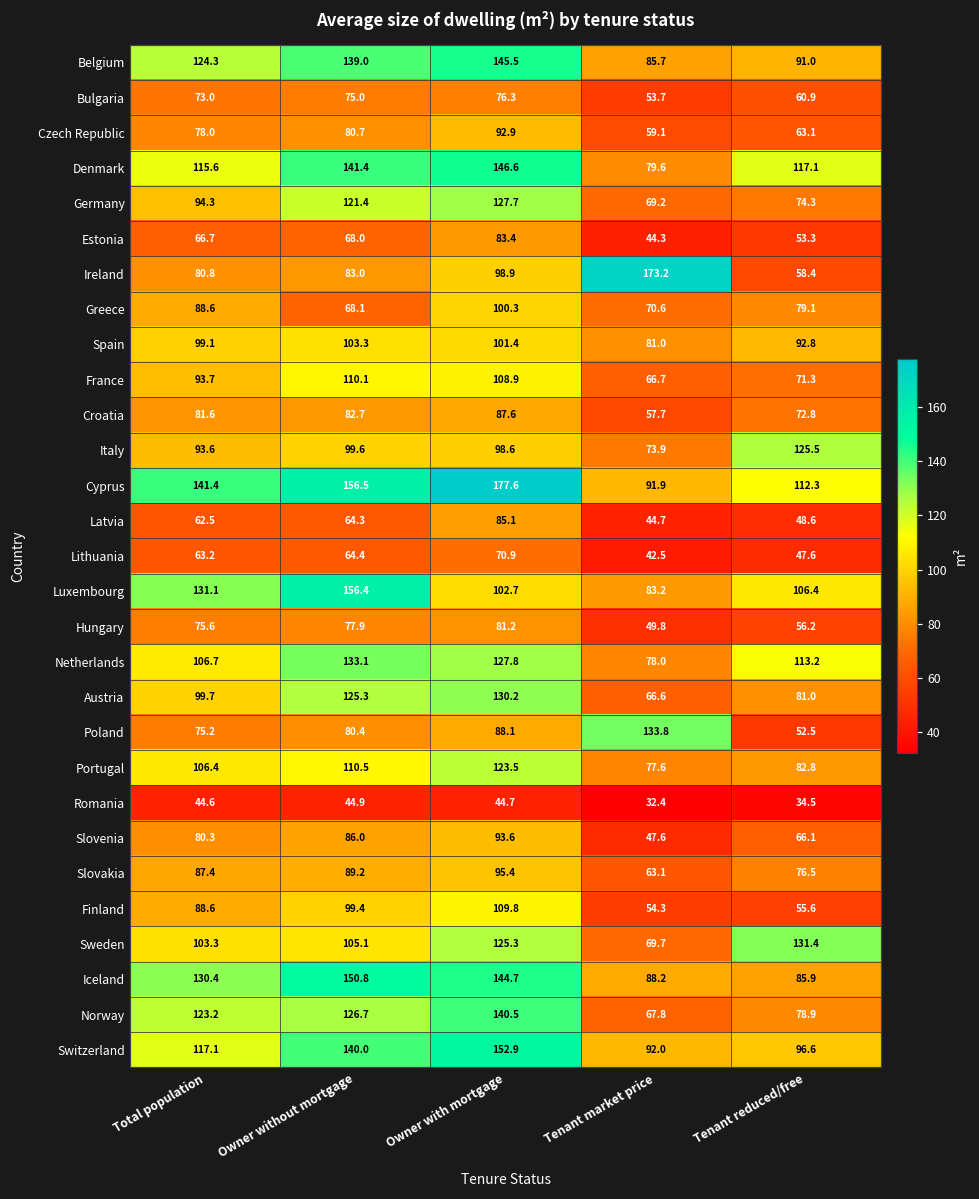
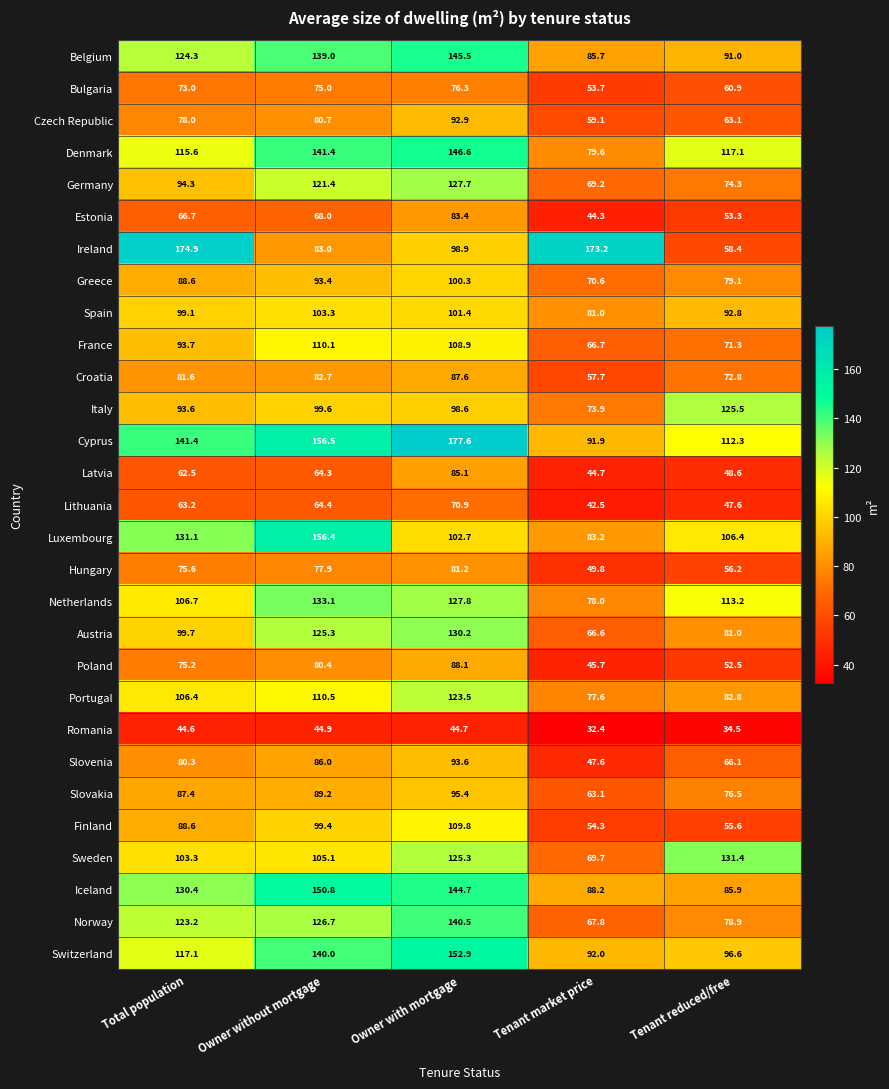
Ireland, Total population: 80.8 -> 174.9
Greece, Owner without mortgage: 68.1 -> 93.4
Poland, Tenant market price: 133.8 -> 45.7
